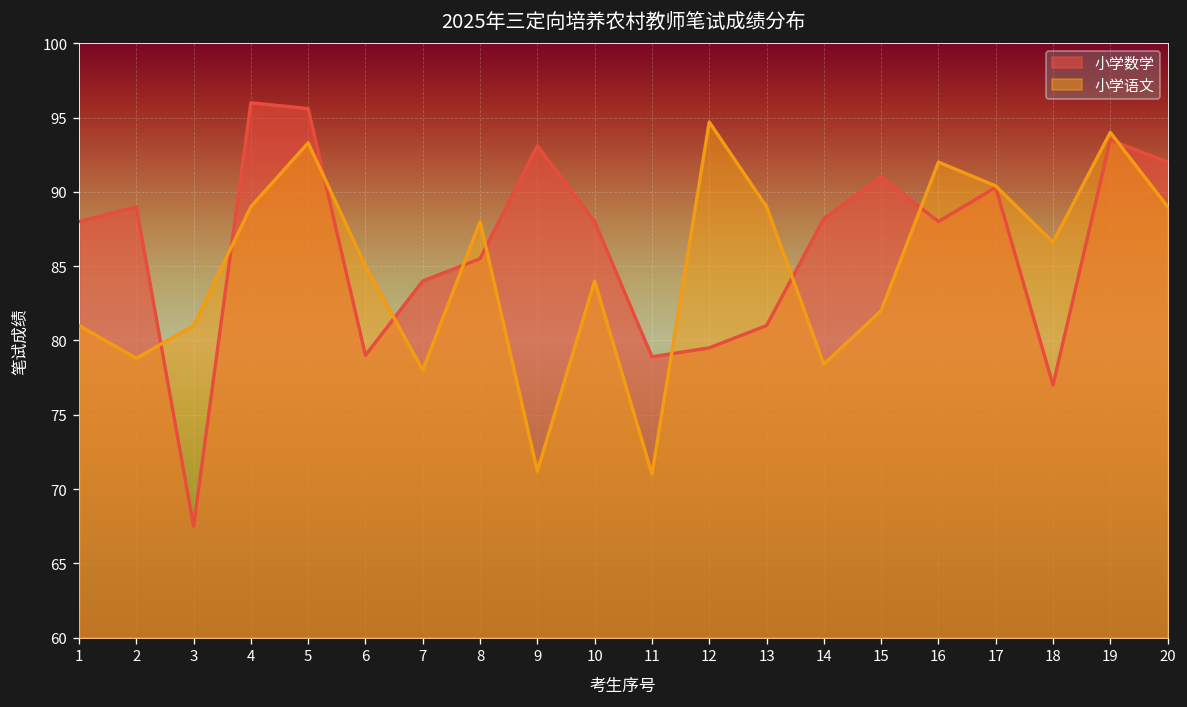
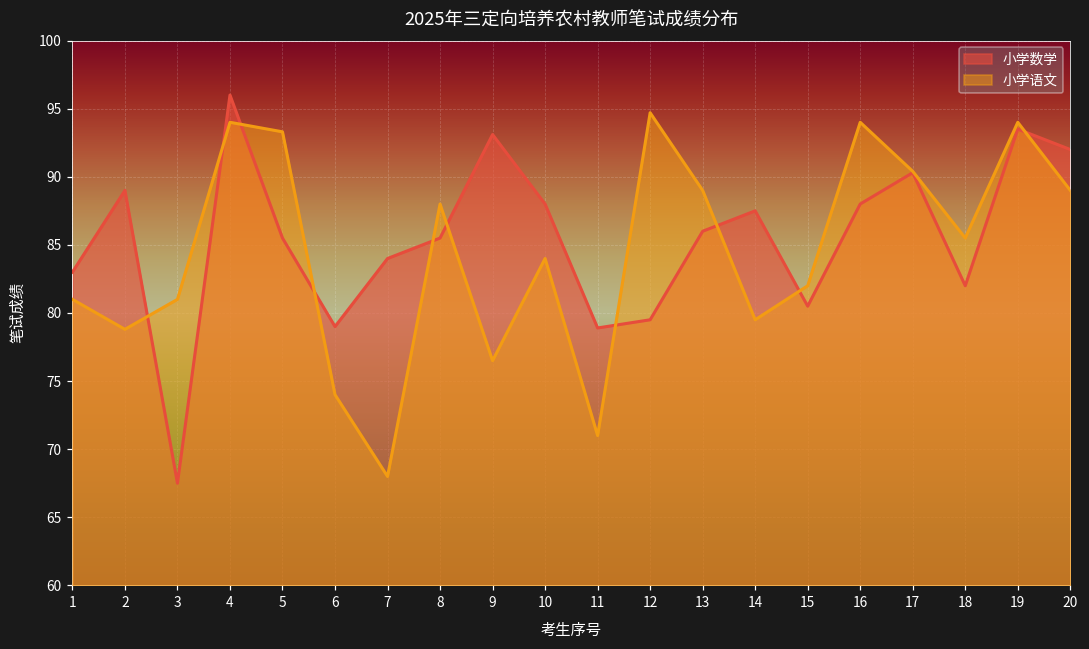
小学数学, 1: 88 -> 83
小学语文, 4: 89 -> 94
小学数学, 5: 95.6 -> 85.5
小学语文, 6: 85 -> 74
小学语文, 7: 78 -> 68
小学语文, 9: 71.2 -> 76.5
小学数学, 13: 81 -> 86
小学数学, 14: 88.2 -> 87.5
小学语文, 14: 78.4 -> 79.5
小学数学, 15: 91.0 -> 80.5
小学语文, 16: 92 -> 94
小学数学, 18: 77 -> 82
小学语文, 18: 86.6 -> 85.5
